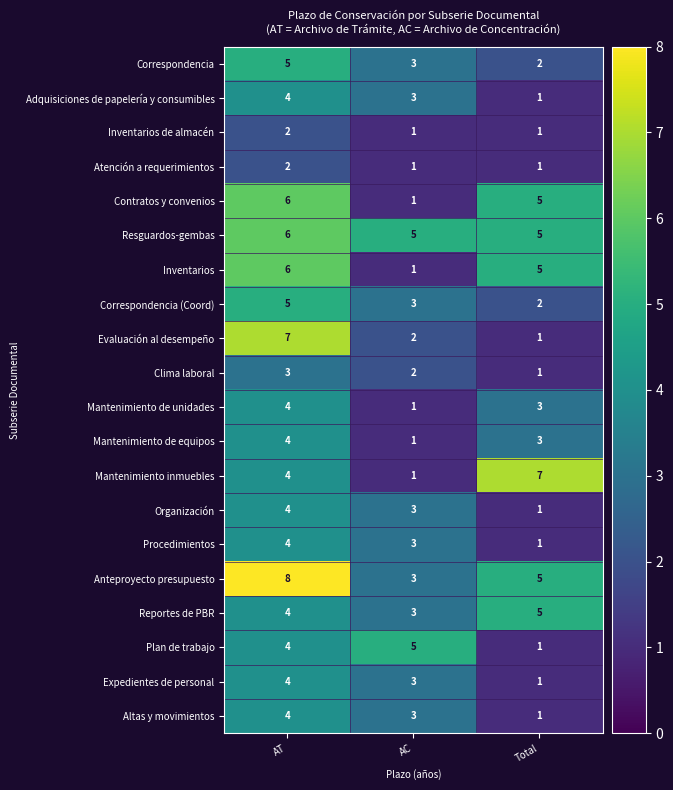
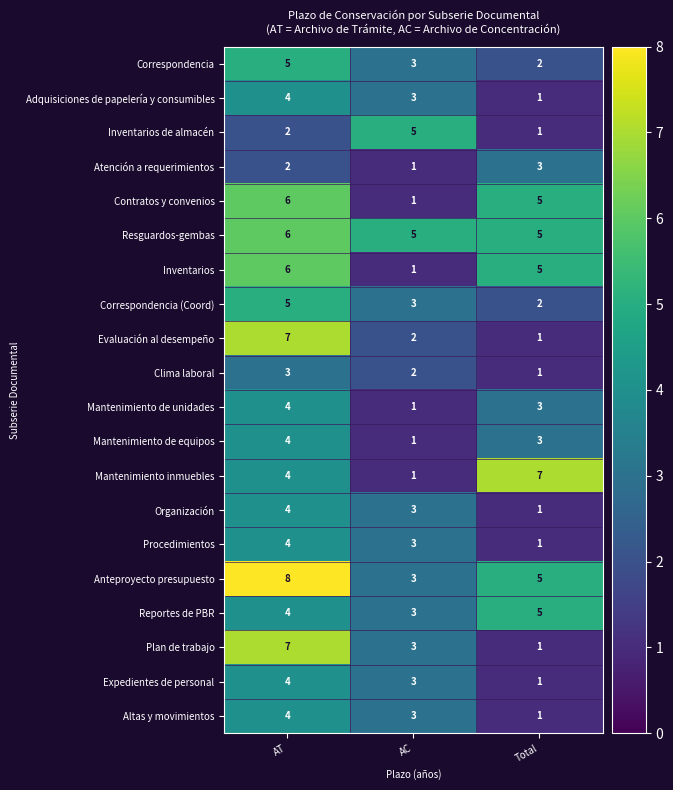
Inventarios de almacén, AC: 1 -> 5
Atención a requerimientos, Total: 1 -> 3
Plan de trabajo, AT: 4 -> 7
Plan de trabajo, AC: 5 -> 3
